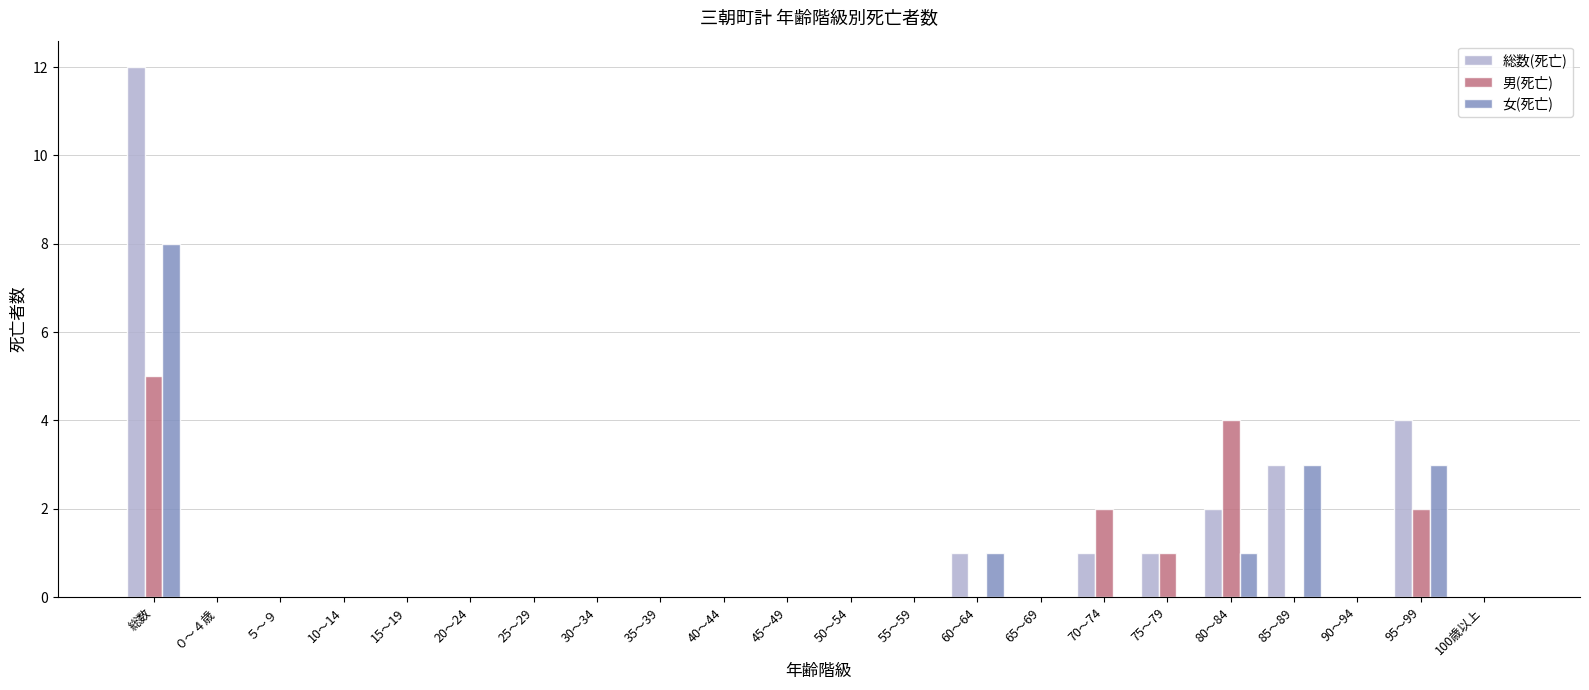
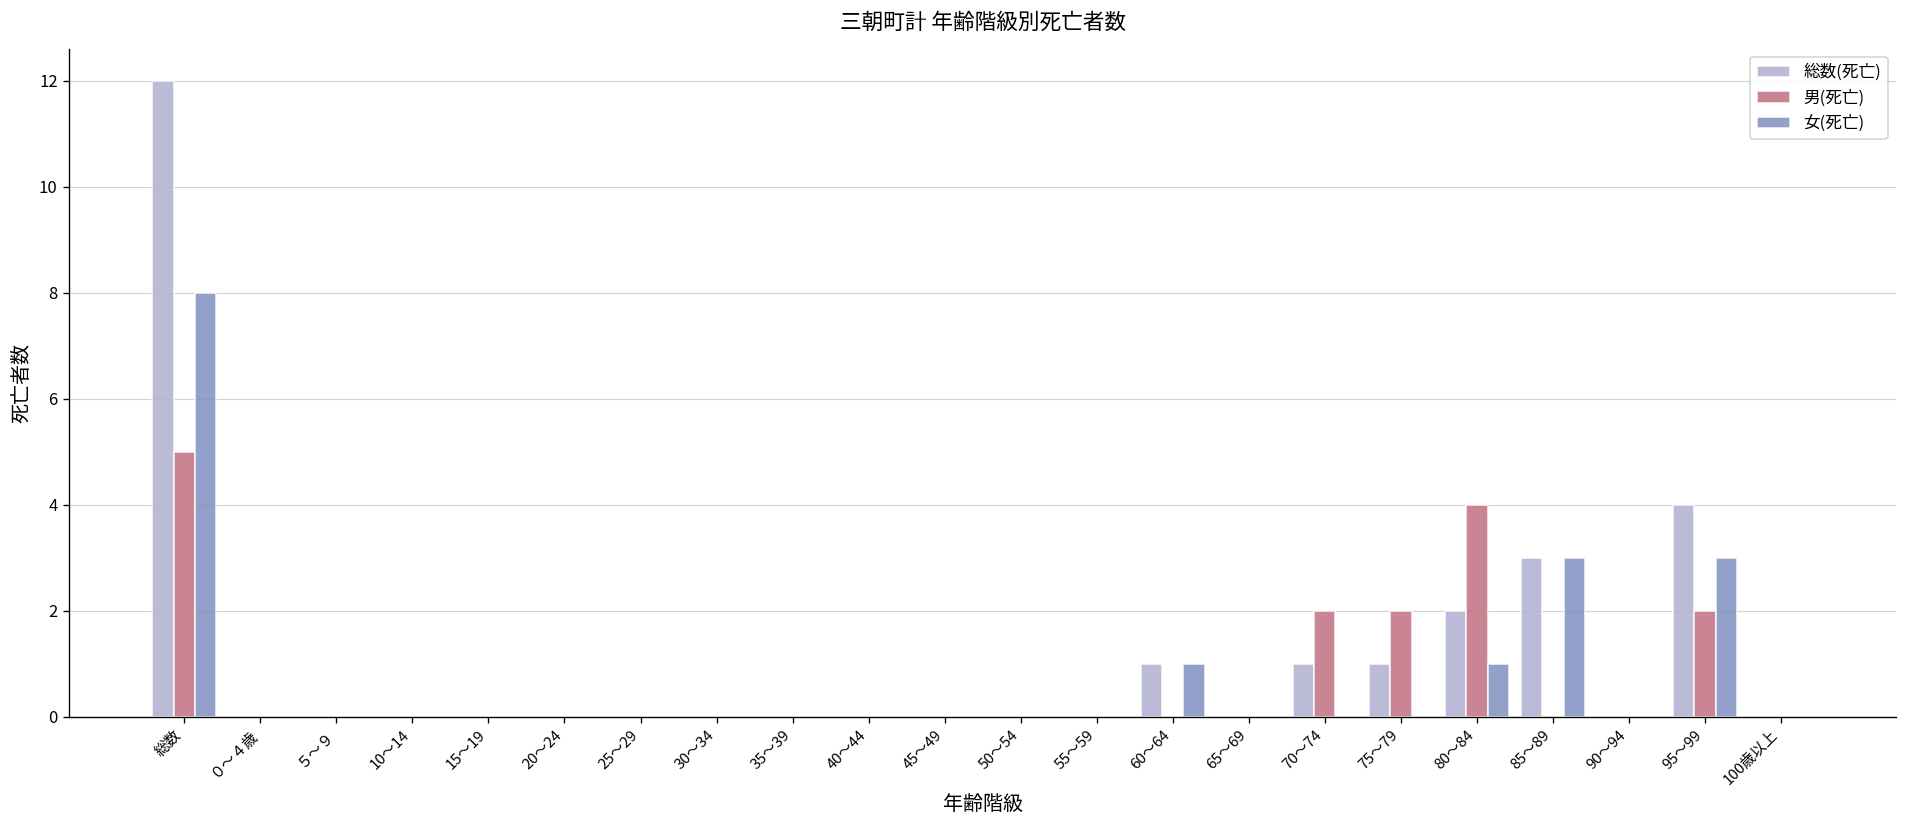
男(死亡), 75～79: 1 -> 2
